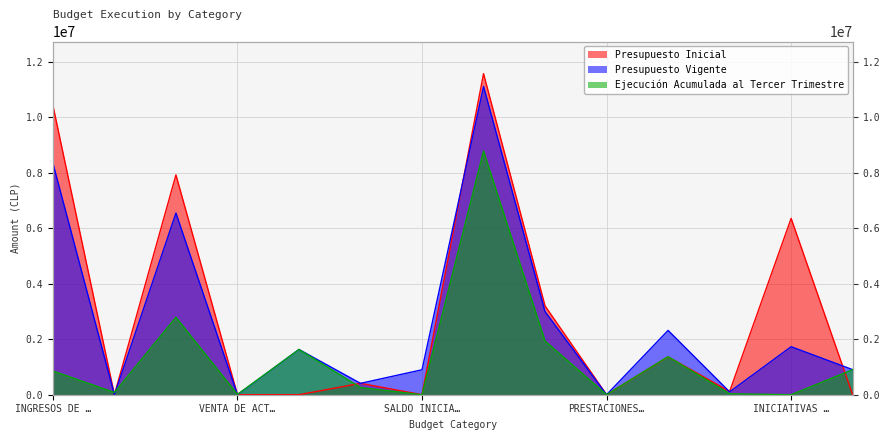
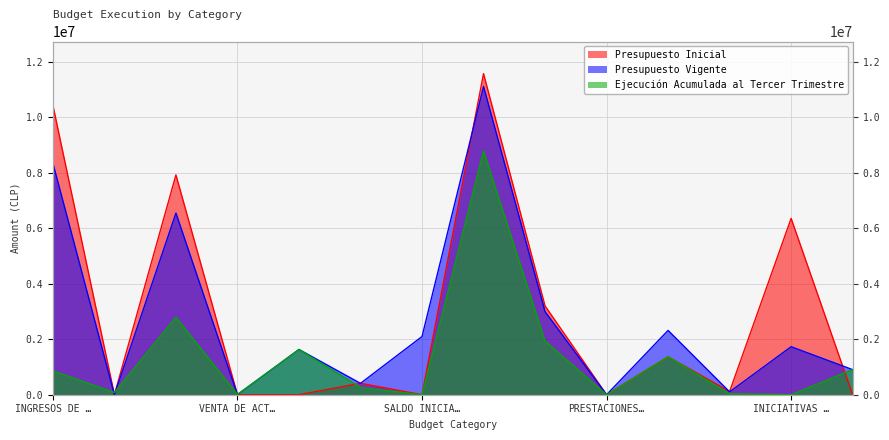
Presupuesto Vigente, SALDO INICIA…: 900000 -> 2100000
